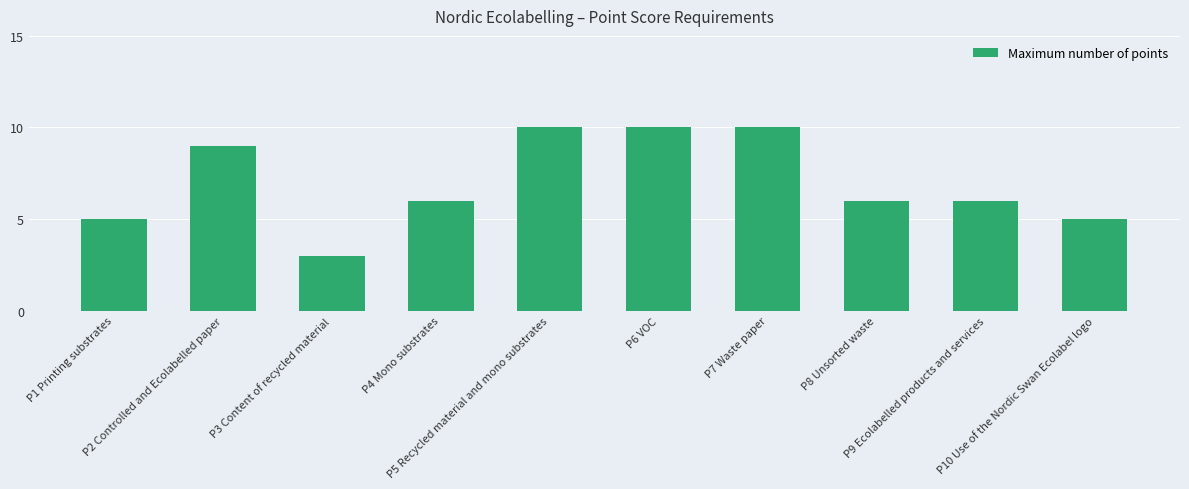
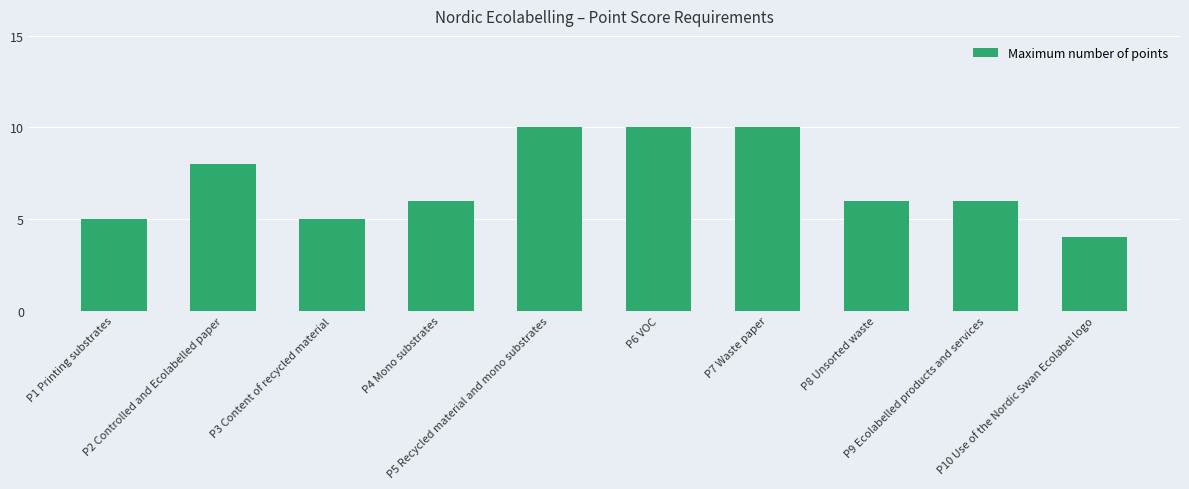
P2 Controlled and Ecolabelled paper: 9 -> 8
P3 Content of recycled material: 3 -> 5
P10 Use of the Nordic Swan Ecolabel logo: 5 -> 4
